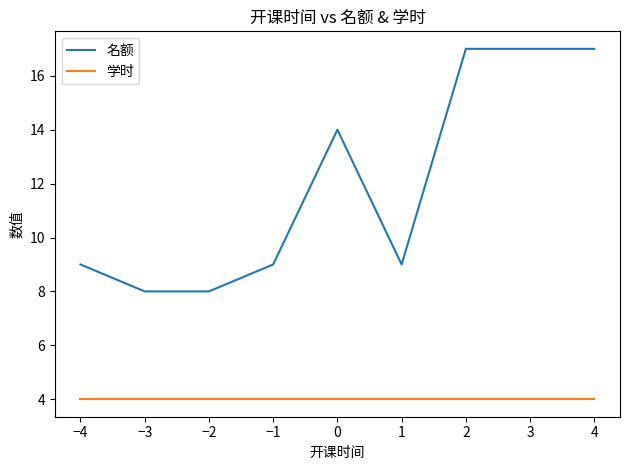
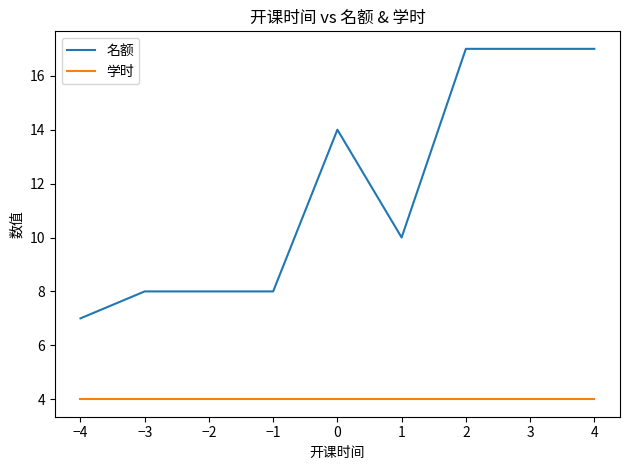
名额, −4: 9 -> 7
名额, −1: 9 -> 8
名额, 1: 9 -> 10
